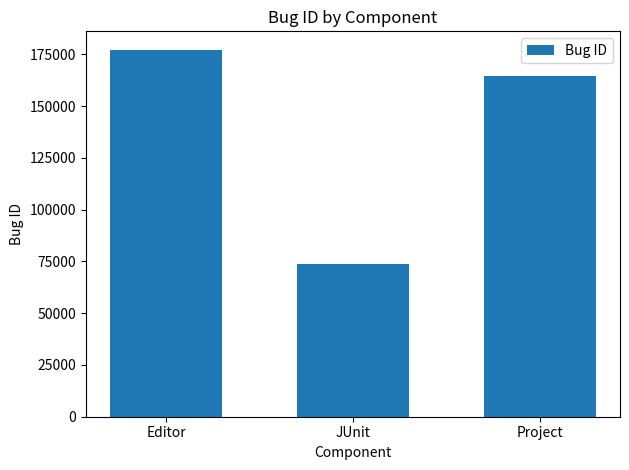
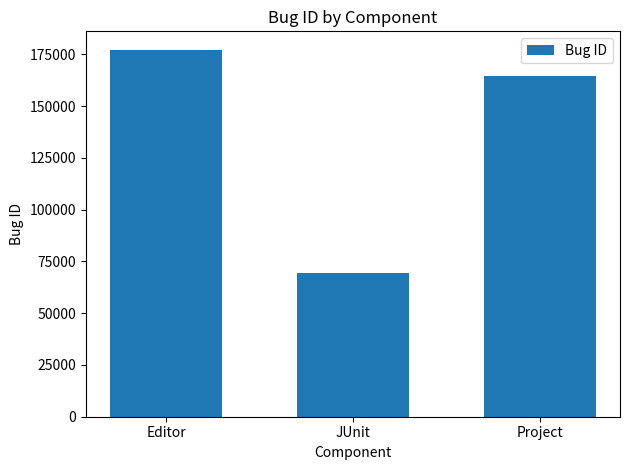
JUnit: 74000 -> 69000
